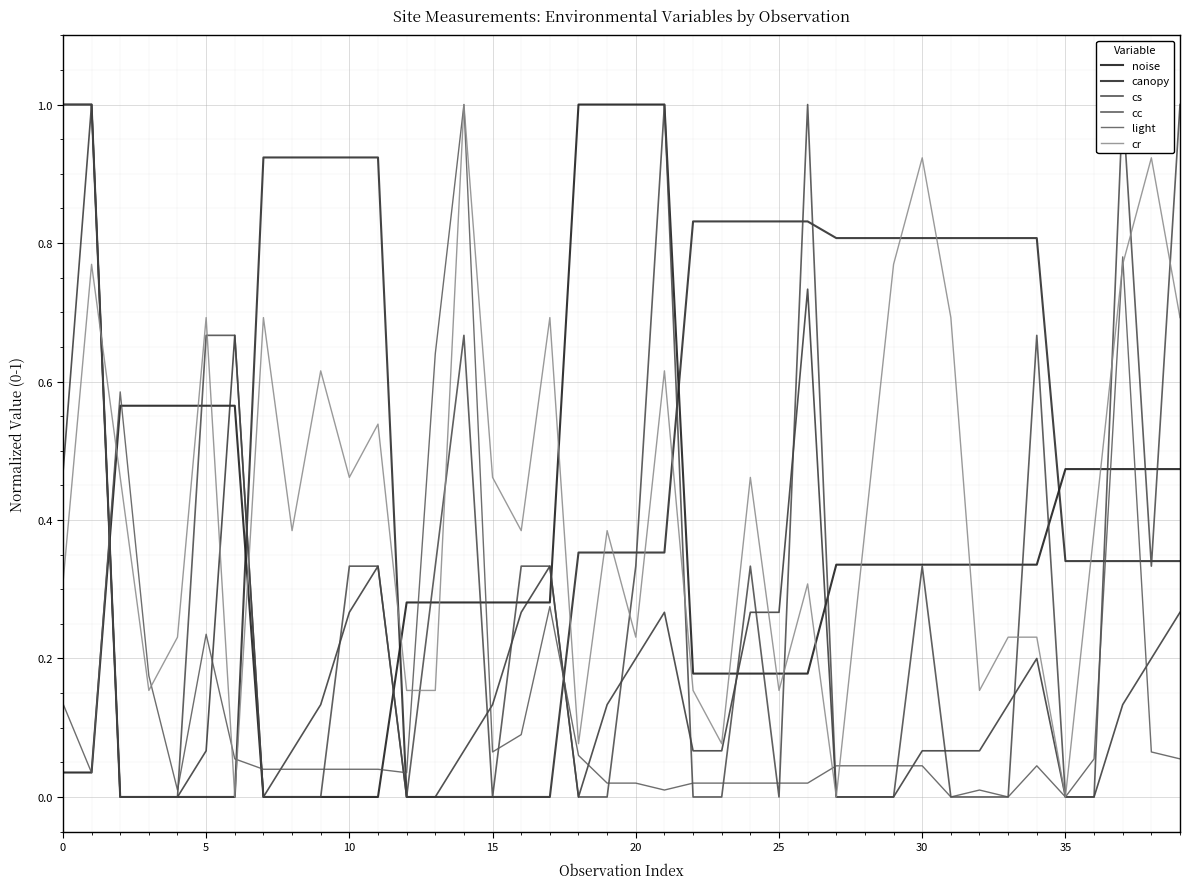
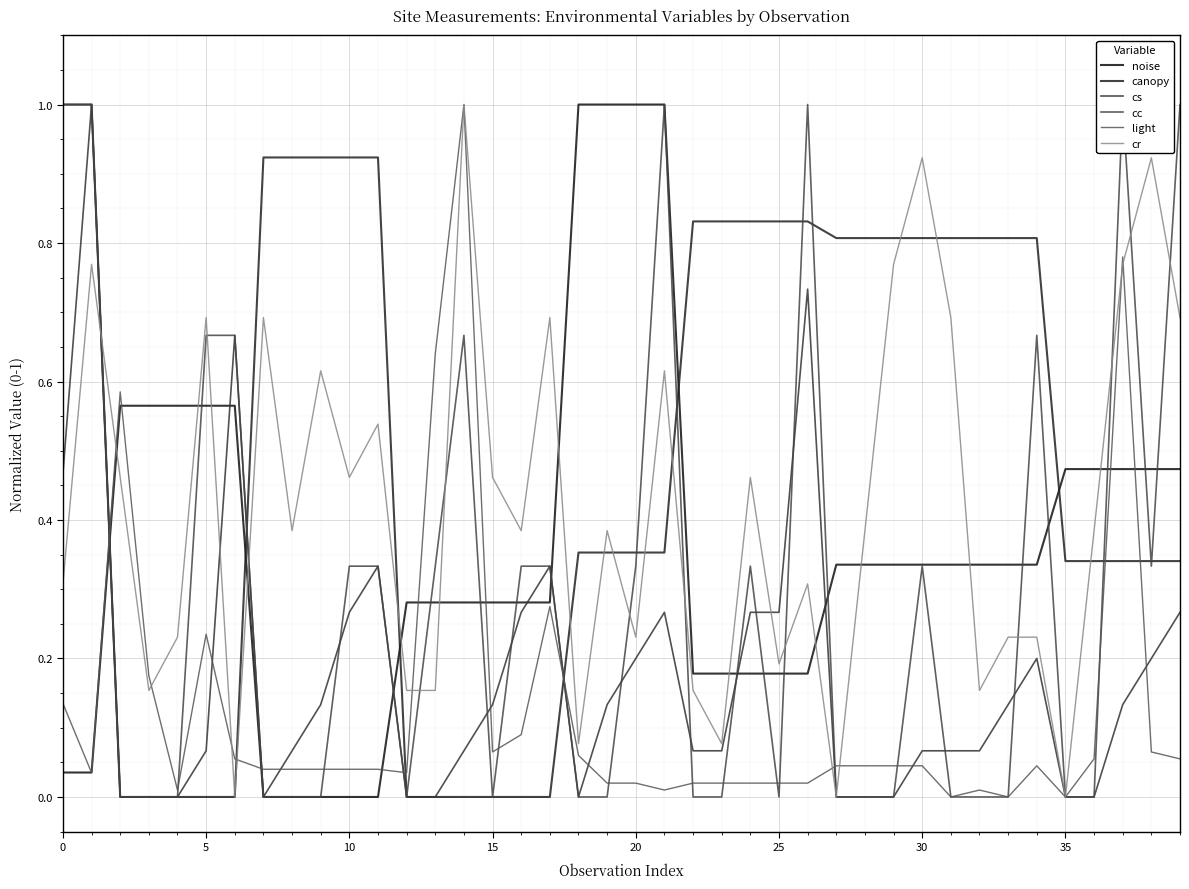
cr, 25: 0.15 -> 0.19
